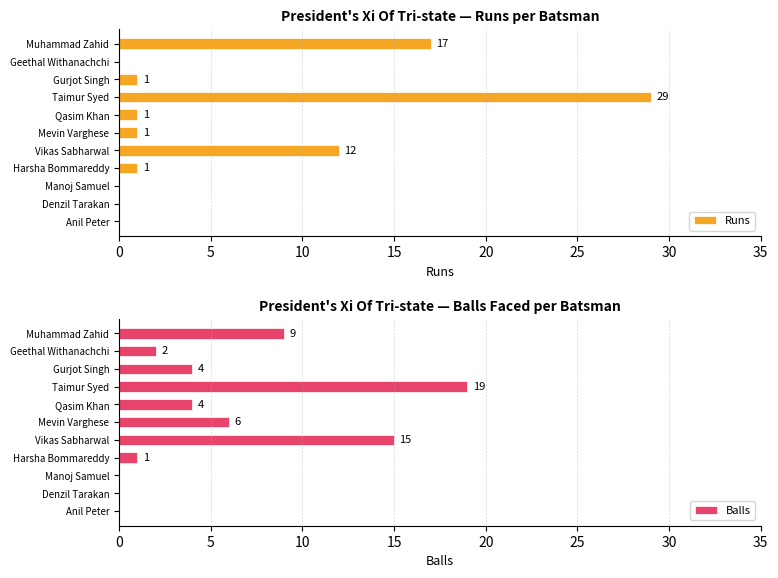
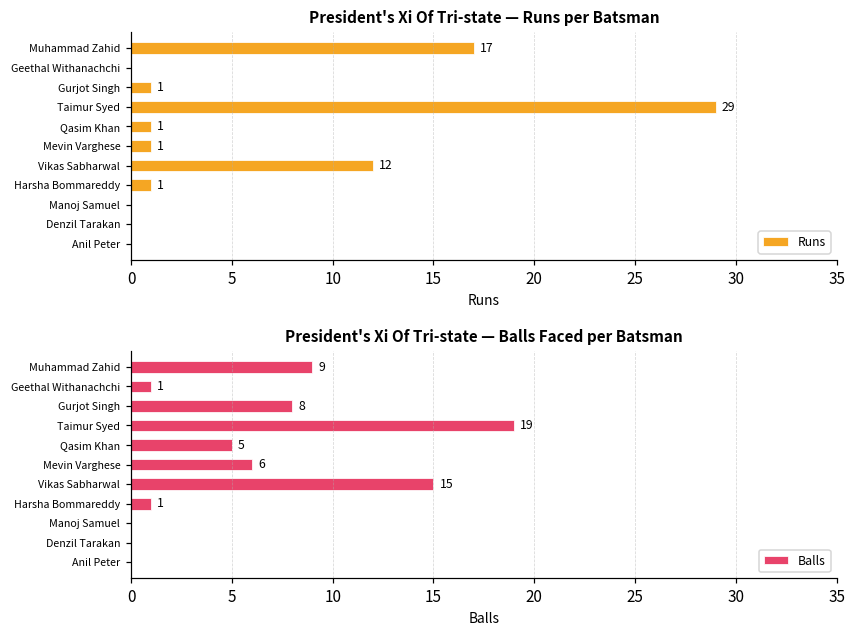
President's Xi Of Tri-state — Balls Faced per Batsman, Geethal Withanachchi: 2 -> 1
President's Xi Of Tri-state — Balls Faced per Batsman, Gurjot Singh: 4 -> 8
President's Xi Of Tri-state — Balls Faced per Batsman, Qasim Khan: 4 -> 5
